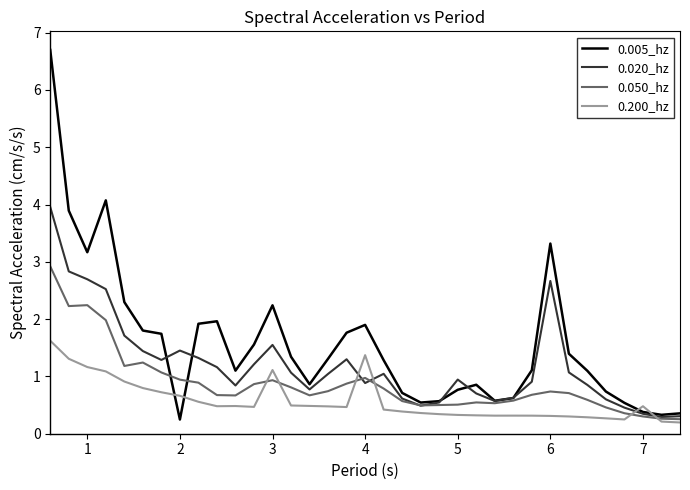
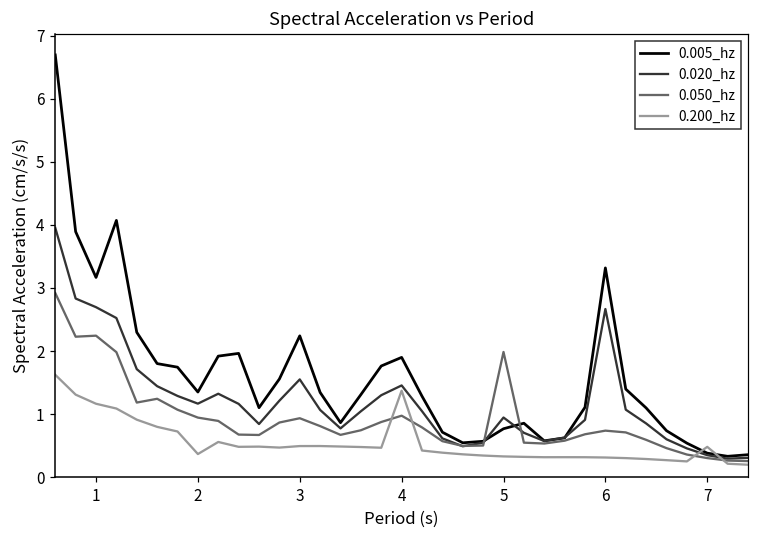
0.005_hz, 2: 0.2 -> 1.3
0.020_hz, 2: 1.5 -> 1.2
0.200_hz, 2: 0.7 -> 0.4
0.200_hz, 3: 1.1 -> 0.5
0.020_hz, 4: 0.9 -> 1.5
0.050_hz, 5: 0.5 -> 2.0
